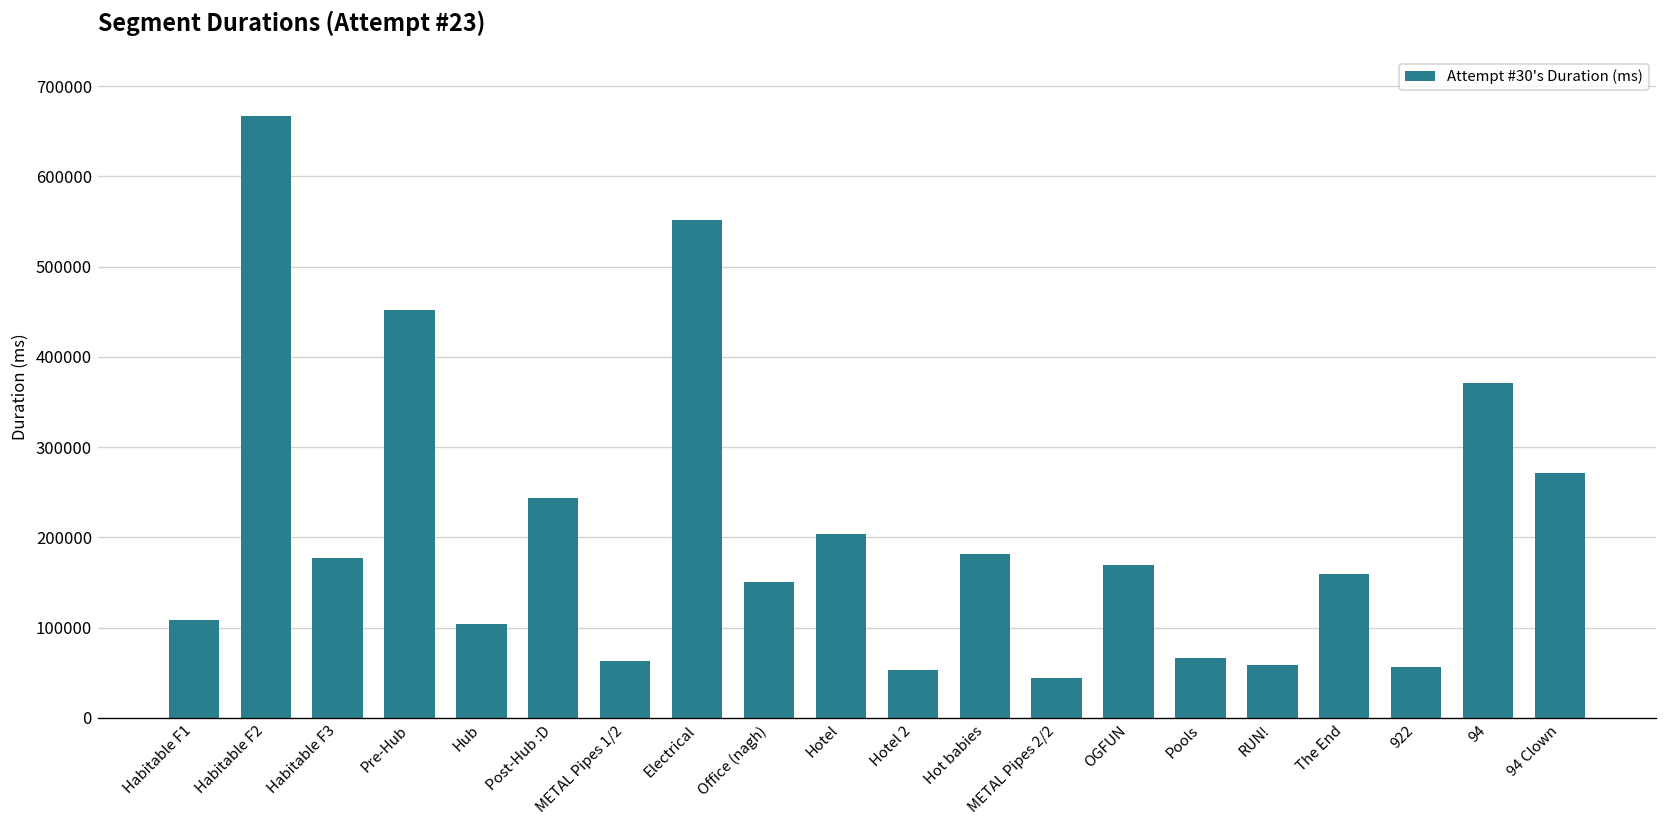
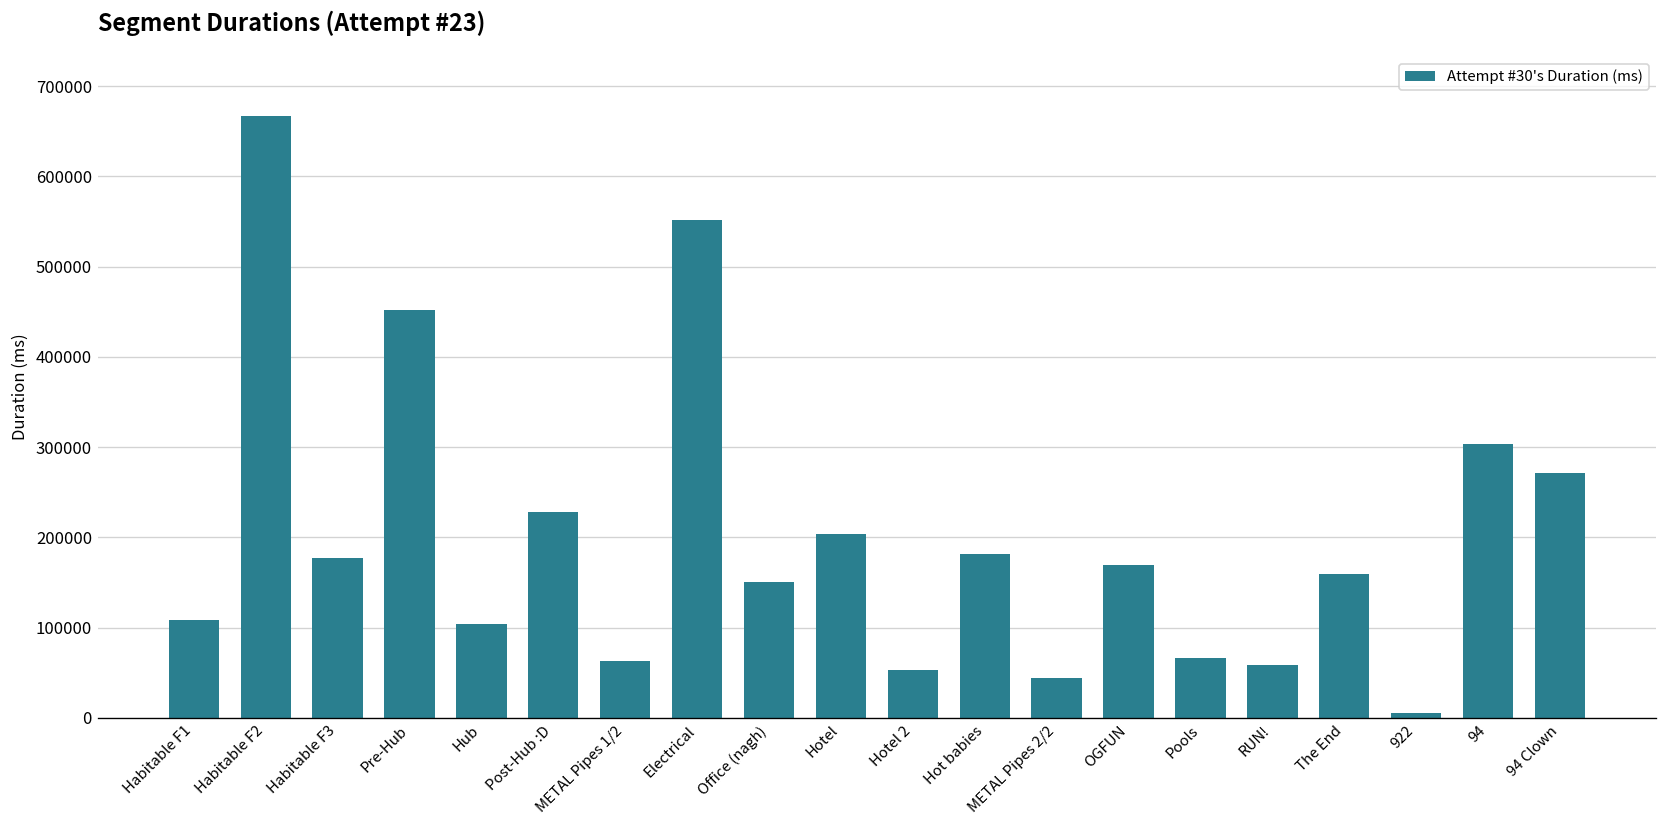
Post-Hub :D: 240000 -> 230000
922: 60000 -> 10000
94: 370000 -> 300000
